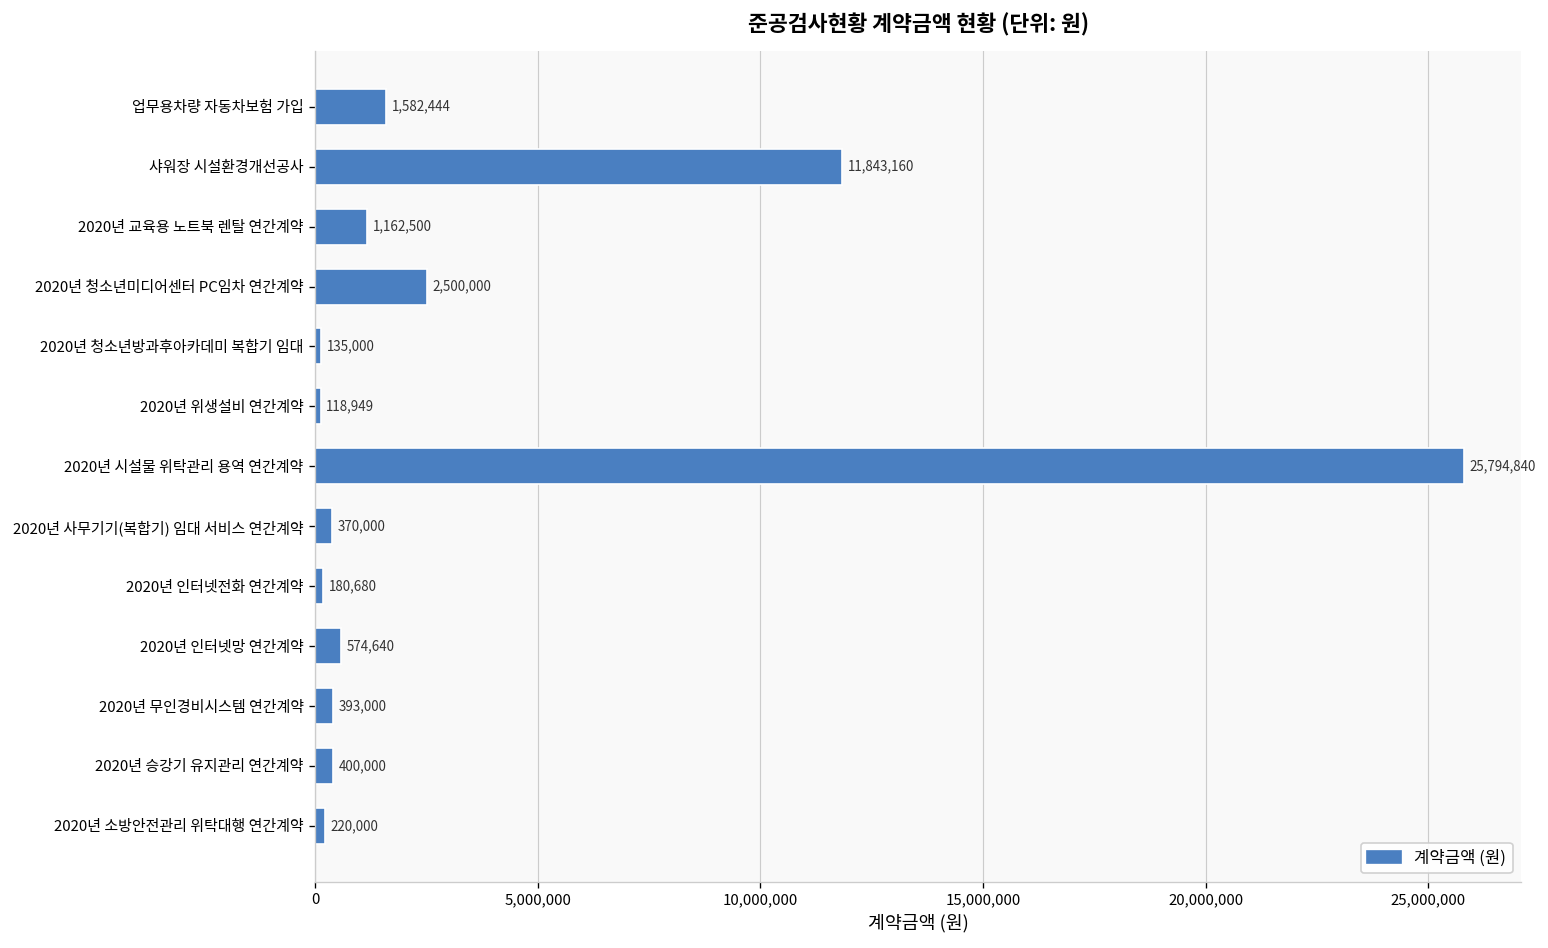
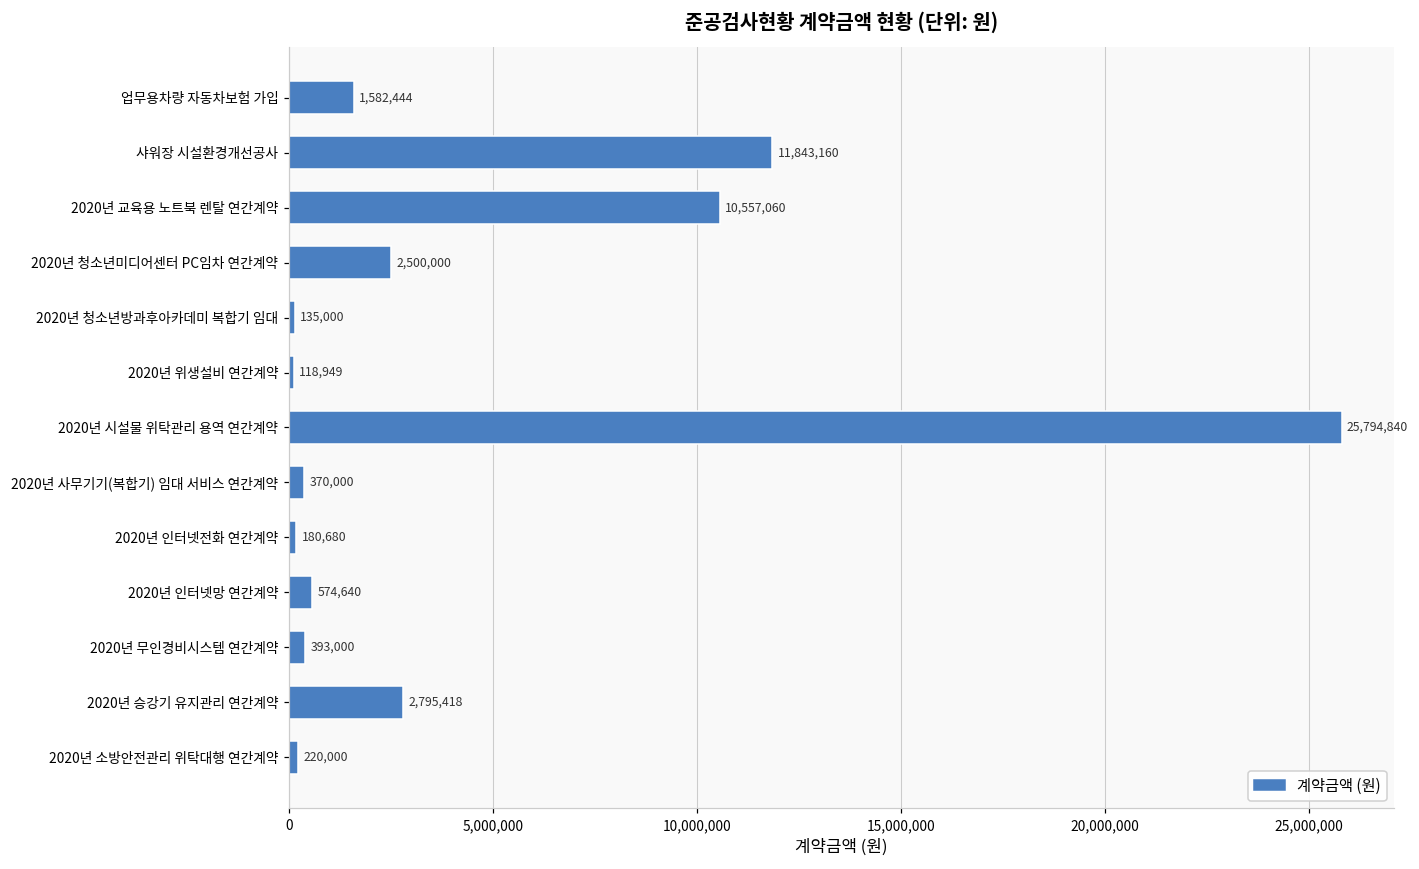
2020년 교육용 노트북 렌탈 연간계약: 1,162,500 -> 10,557,060
2020년 승강기 유지관리 연간계약: 400,000 -> 2,795,418
